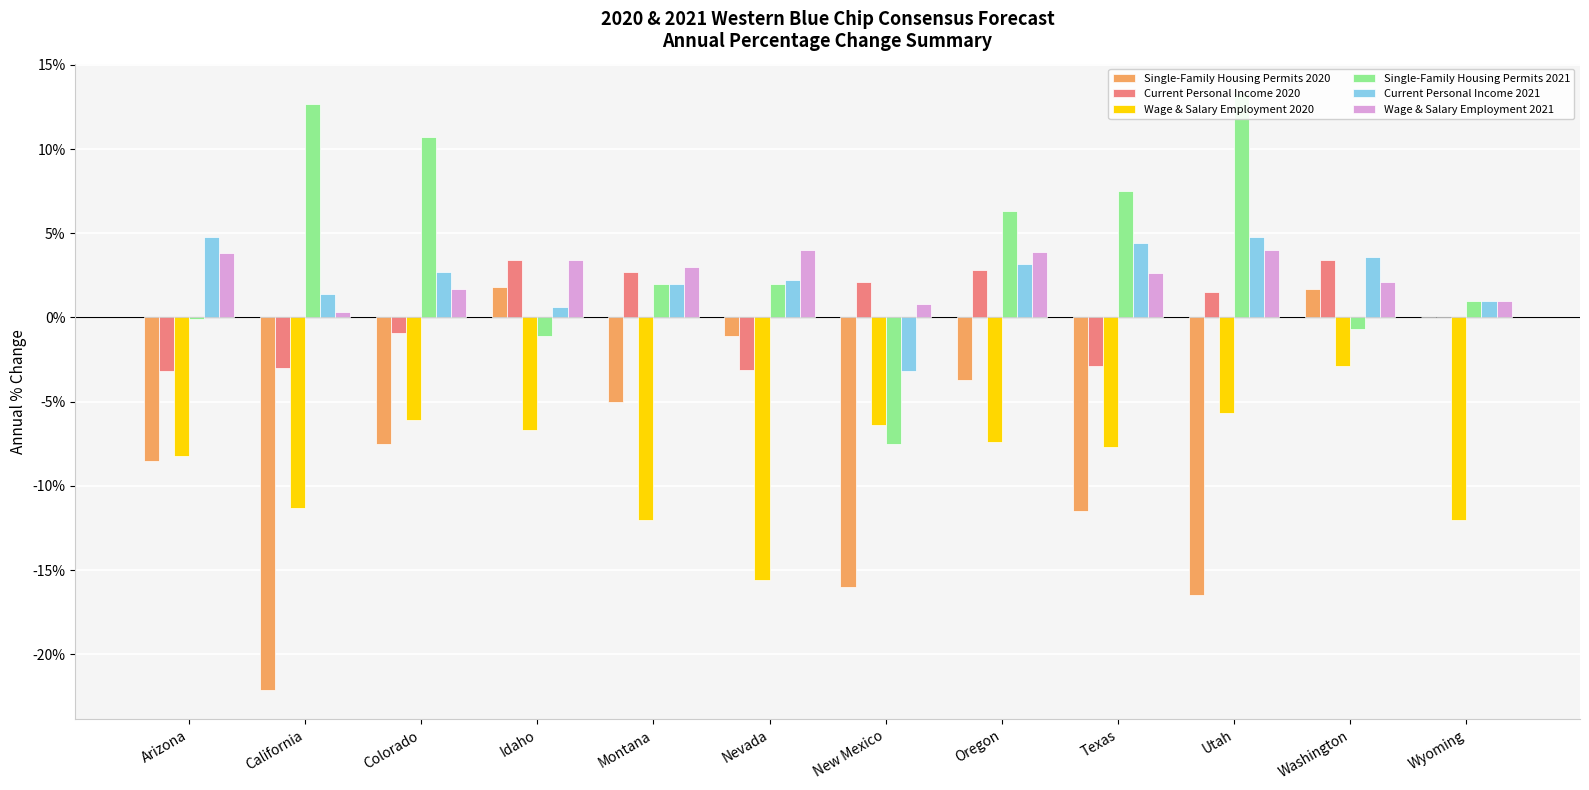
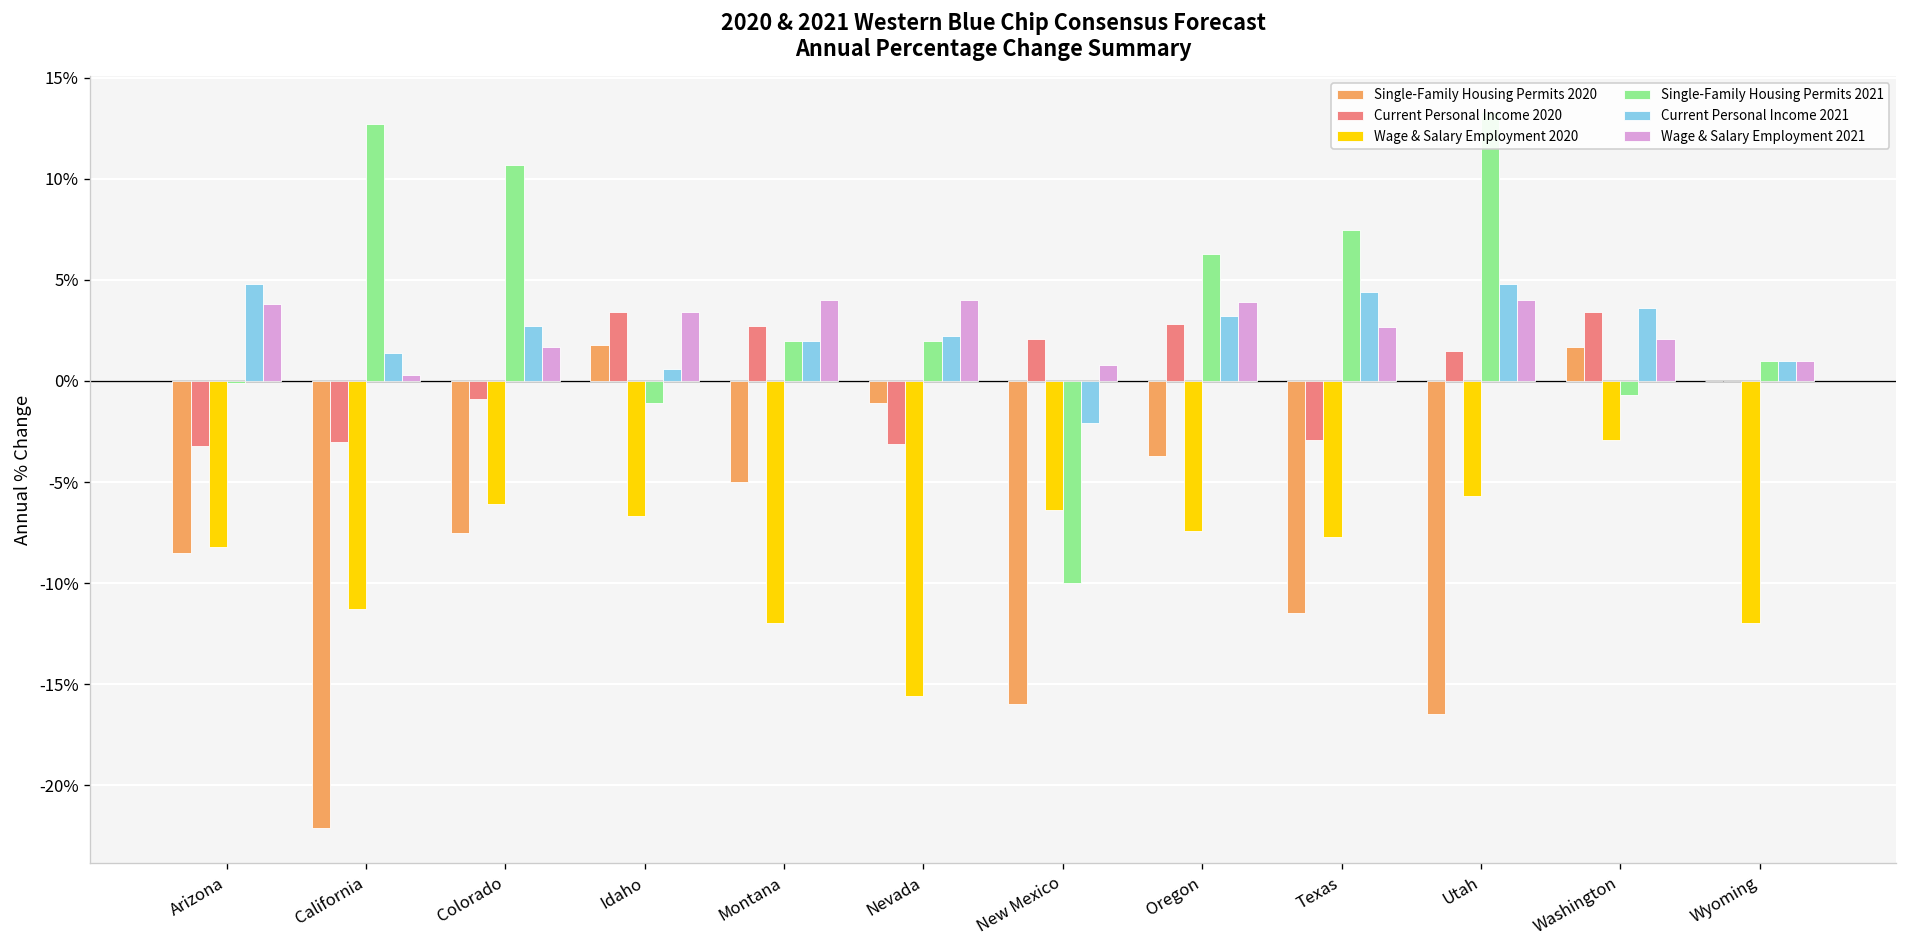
Wage & Salary Employment 2021, Montana: 3.0% -> 4.0%
Single-Family Housing Permits 2021, New Mexico: -7.5% -> -10.0%
Current Personal Income 2021, New Mexico: -3.2% -> -2.1%
